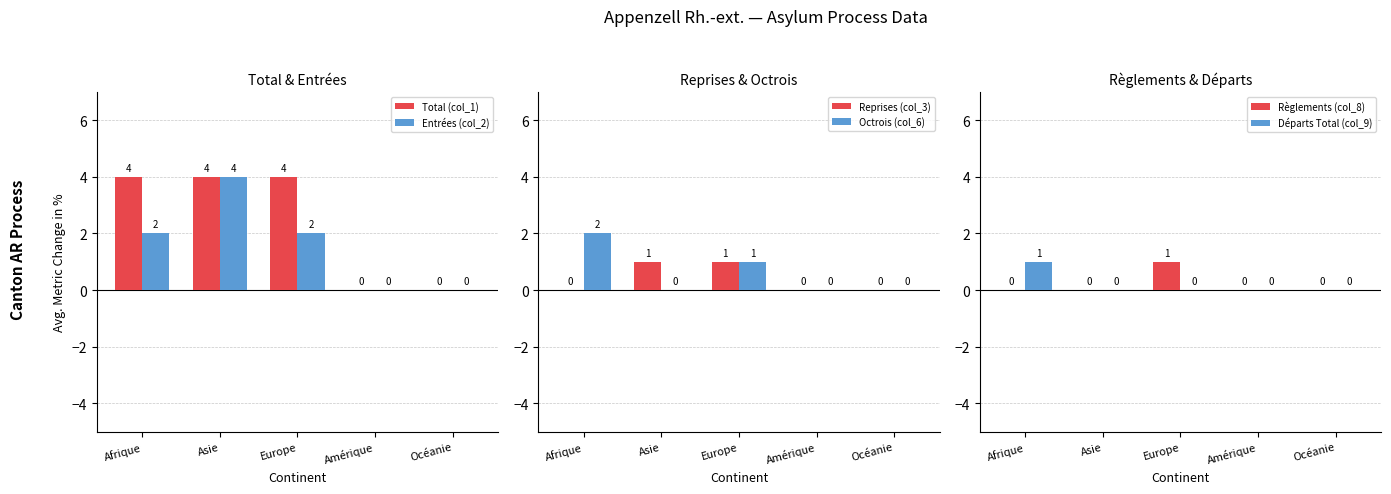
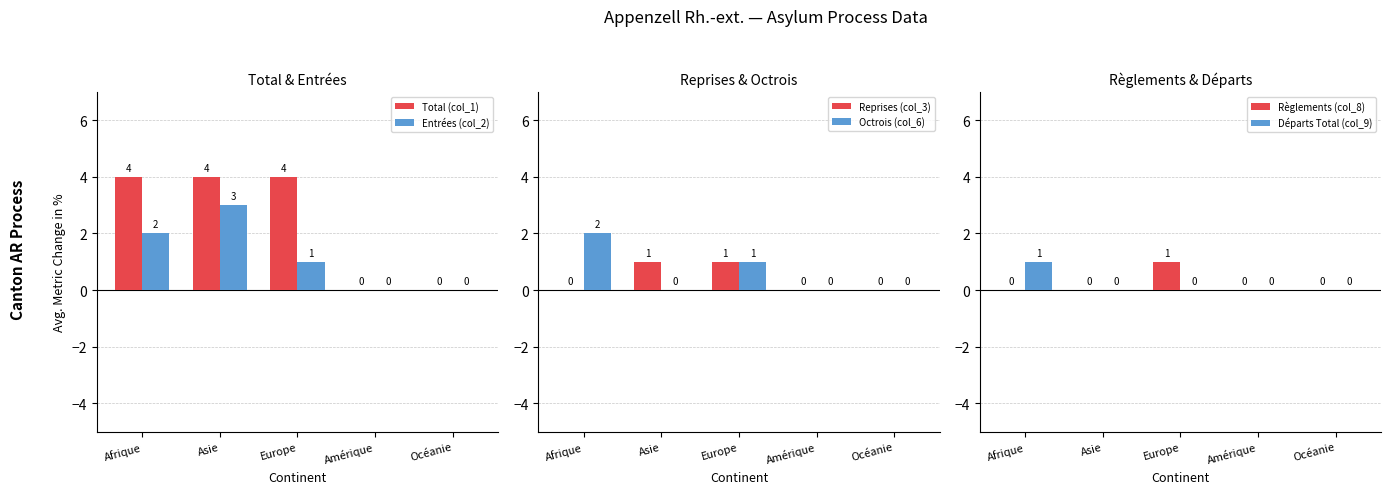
Total & Entrées, Entrées (col_2), Asie: 4 -> 3
Total & Entrées, Entrées (col_2), Europe: 2 -> 1
